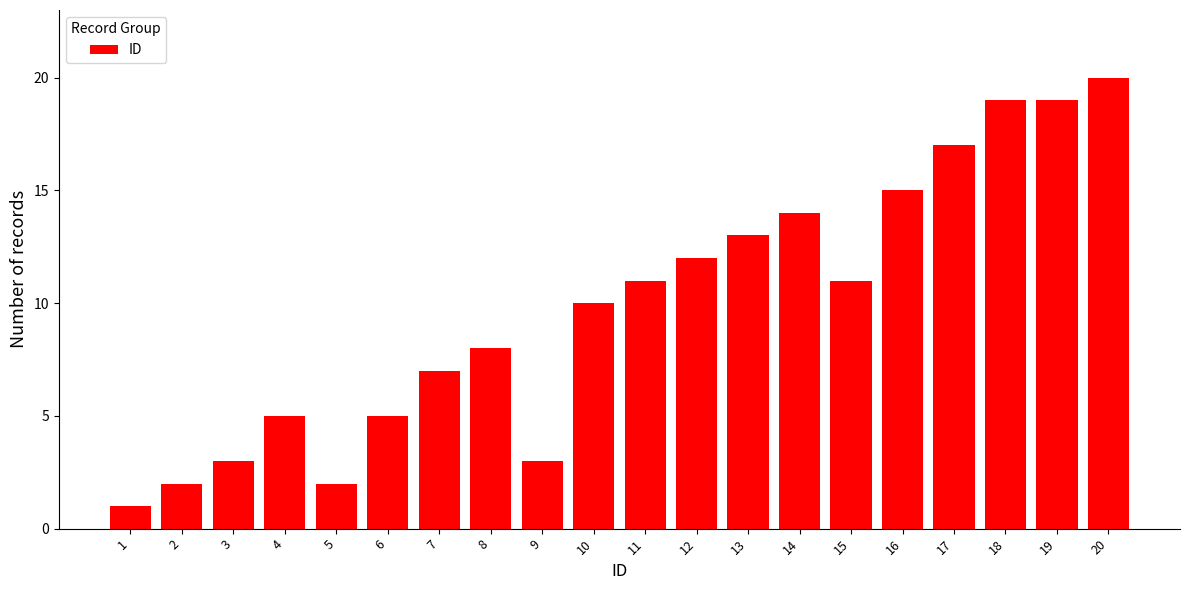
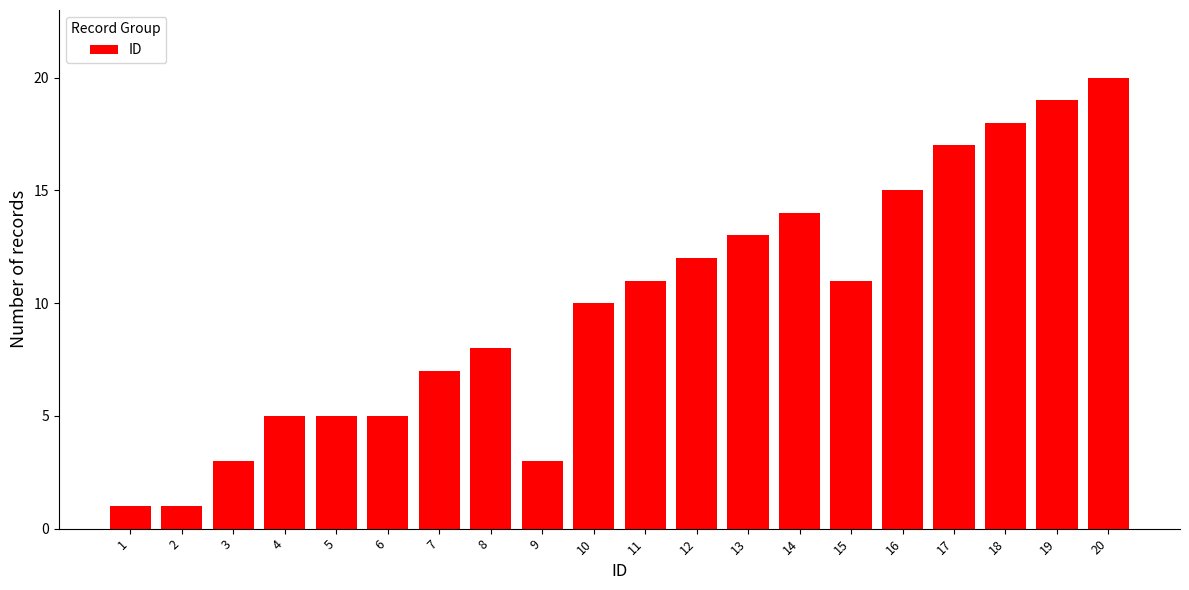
2: 2 -> 1
5: 2 -> 5
18: 19 -> 18
